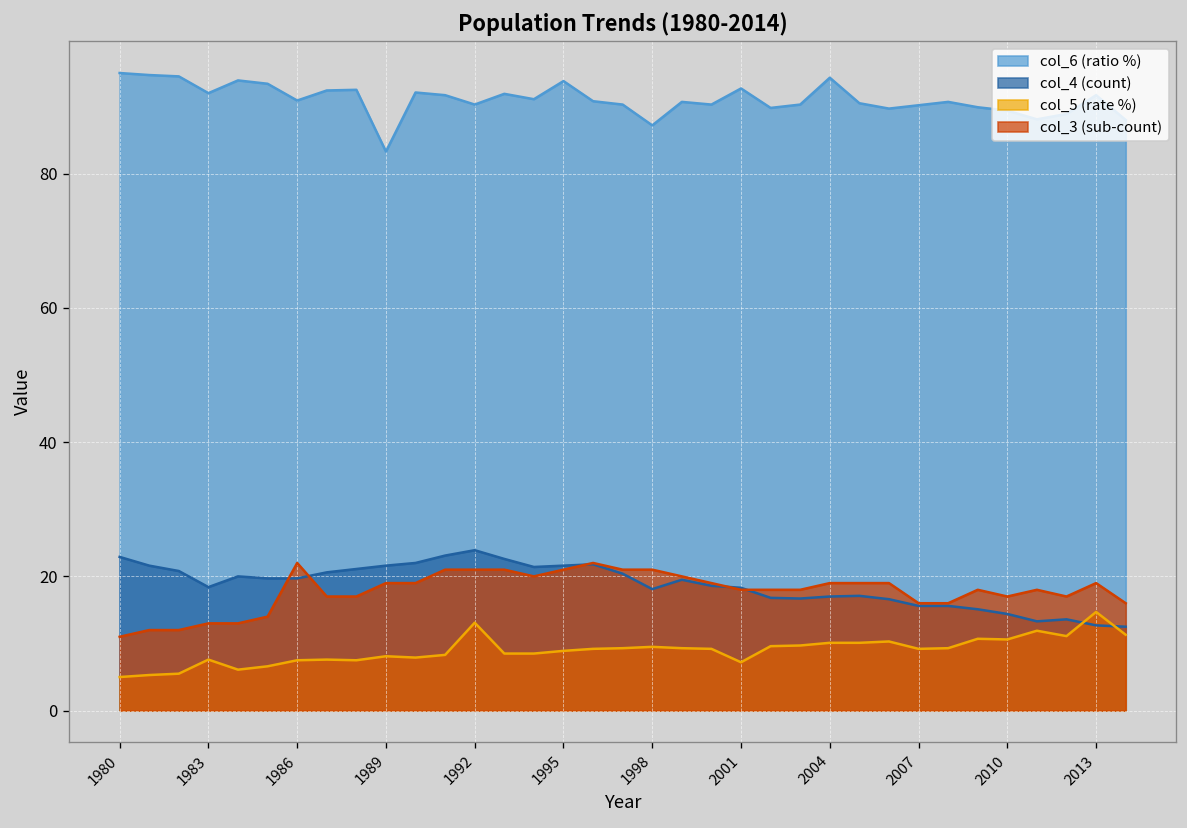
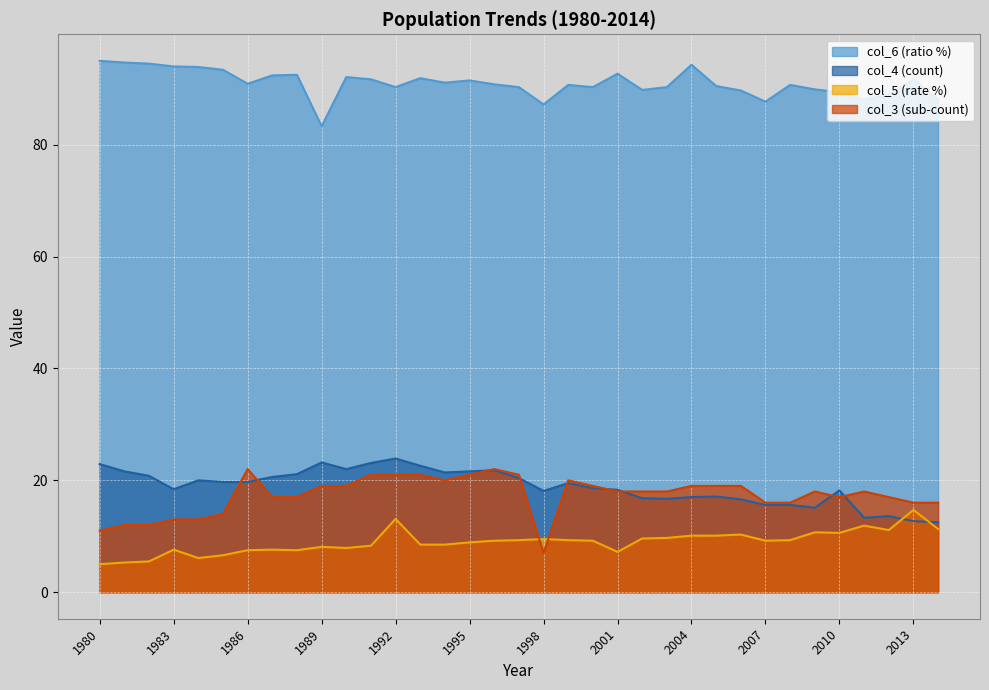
col_6 (ratio %), 1983: 92 -> 94
col_4 (count), 1989: 22 -> 23
col_6 (ratio %), 1995: 94 -> 92
col_3 (sub-count), 1998: 21 -> 7
col_6 (ratio %), 2007: 90 -> 88
col_4 (count), 2010: 14 -> 18
col_3 (sub-count), 2013: 19 -> 16
